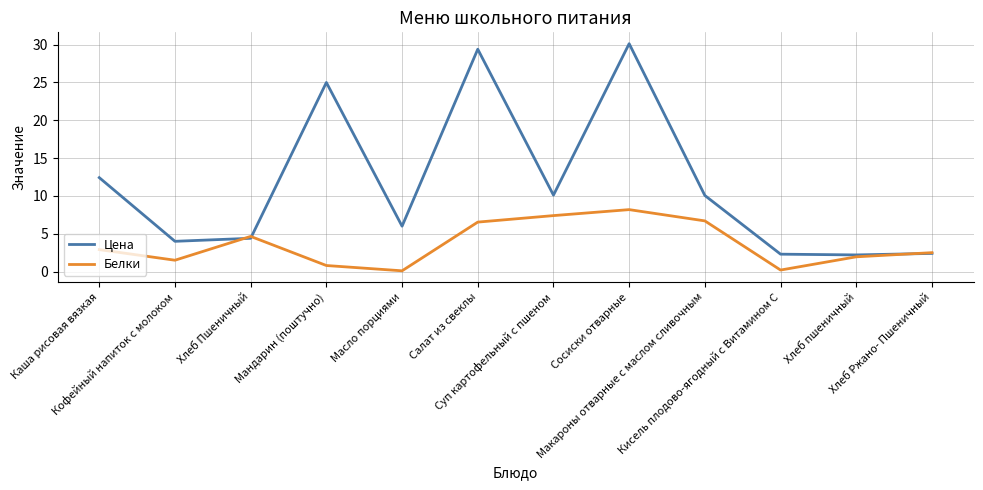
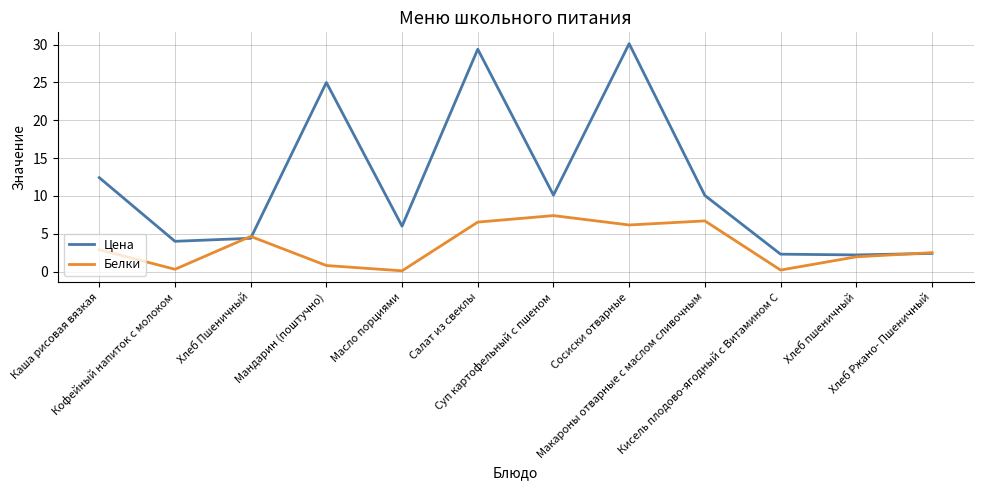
Белки, Кофейный напиток с молоком: 2 -> 0
Белки, Сосиски отварные: 8 -> 6
